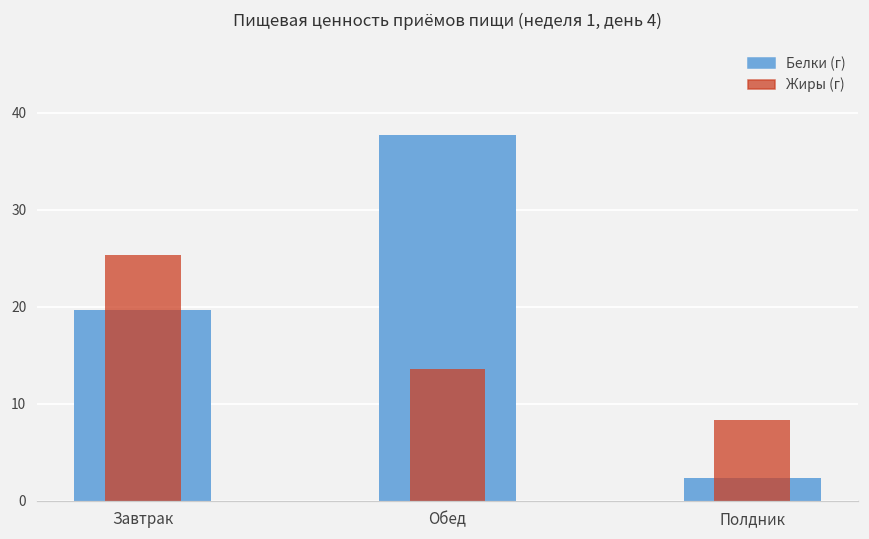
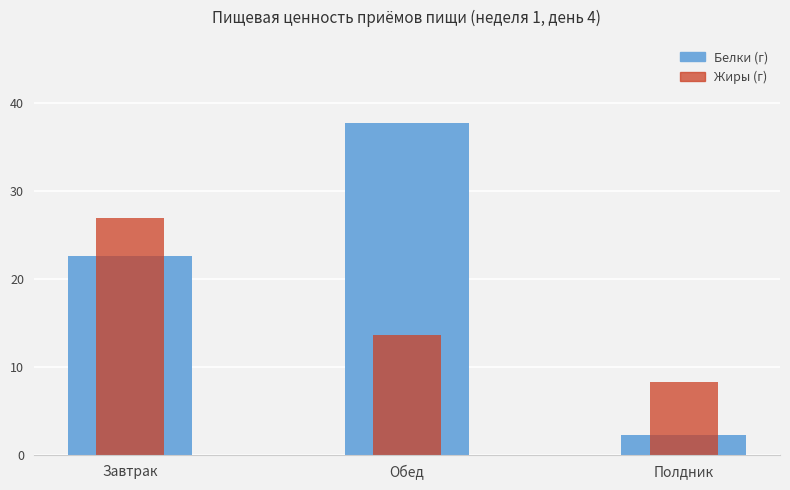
Белки (г), Завтрак: 20 -> 23
Жиры (г), Завтрак: 25 -> 27
